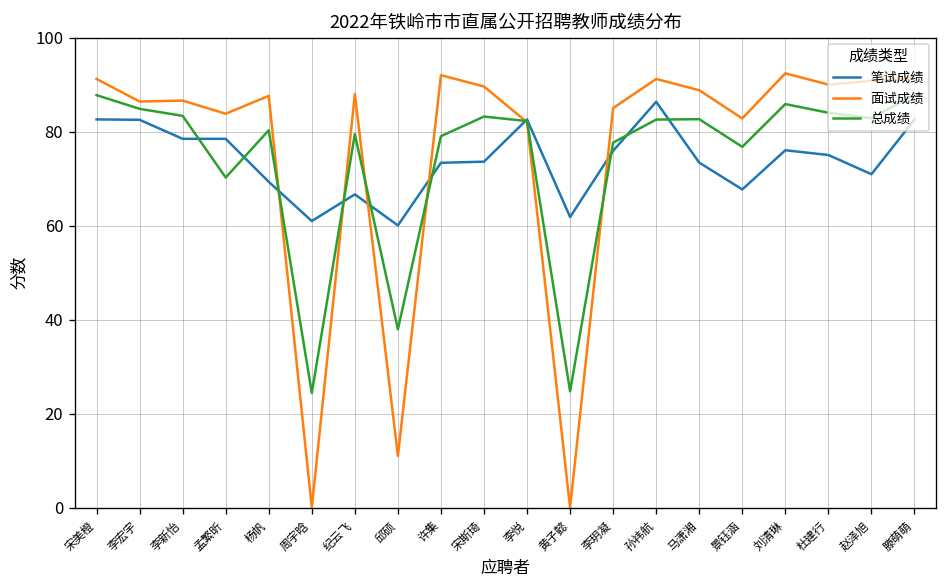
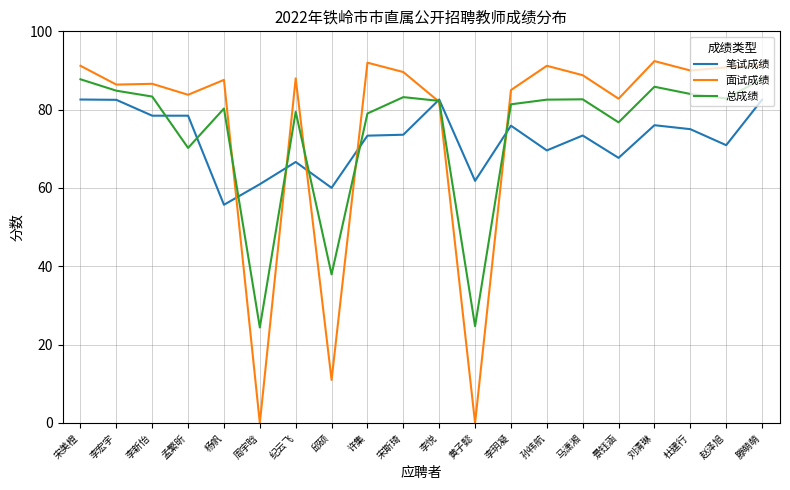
笔试成绩, 杨帆: 69 -> 56
总成绩, 李玥凝: 78 -> 81
笔试成绩, 孙祎航: 86 -> 70
